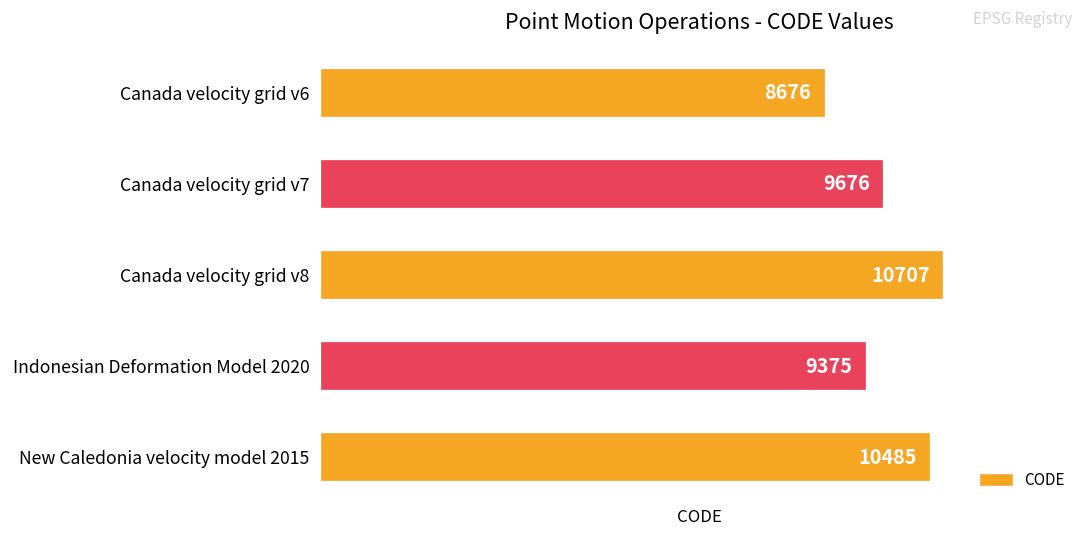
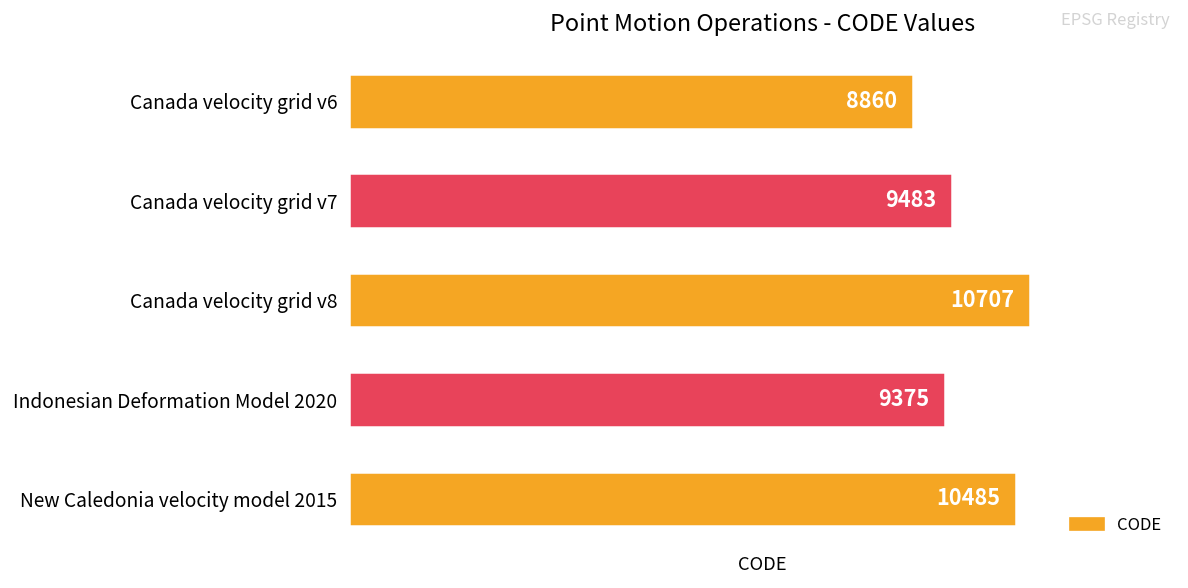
Canada velocity grid v6: 8676 -> 8860
Canada velocity grid v7: 9676 -> 9483
